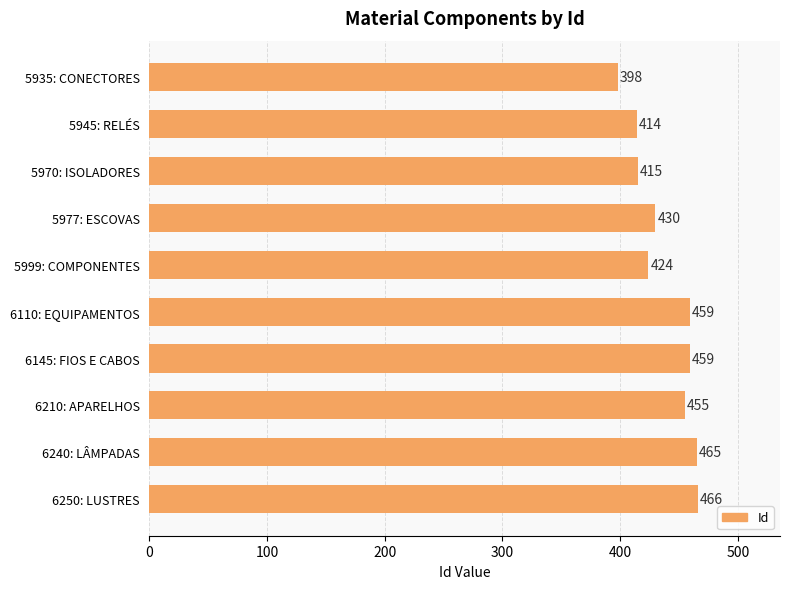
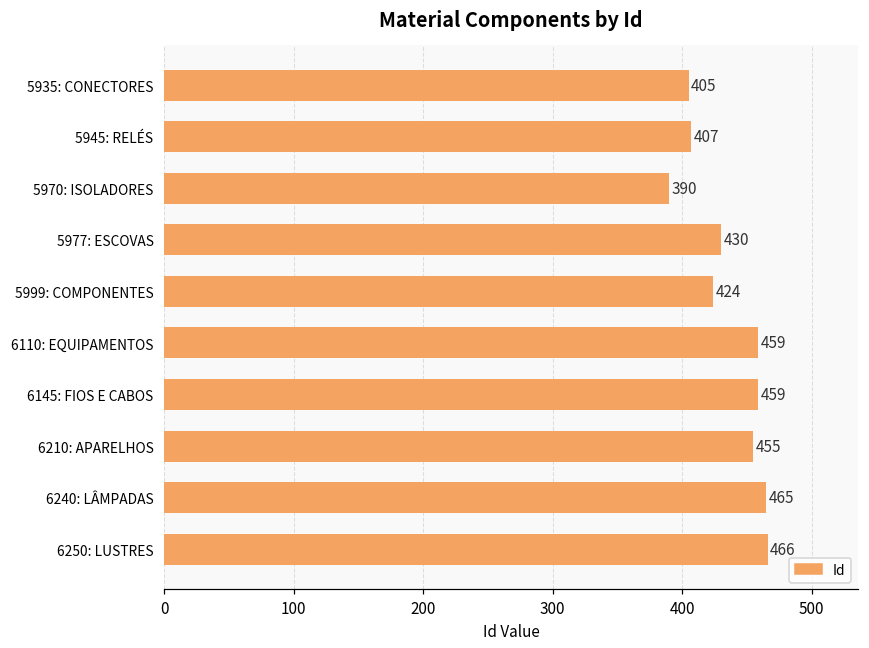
5935: CONECTORES: 398 -> 405
5945: RELÉS: 414 -> 407
5970: ISOLADORES: 415 -> 390
